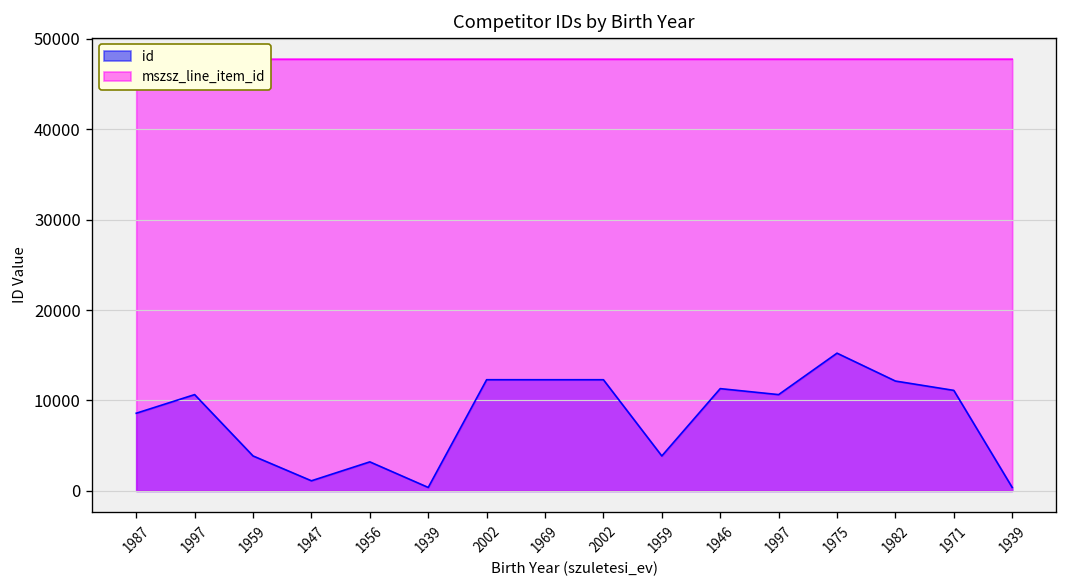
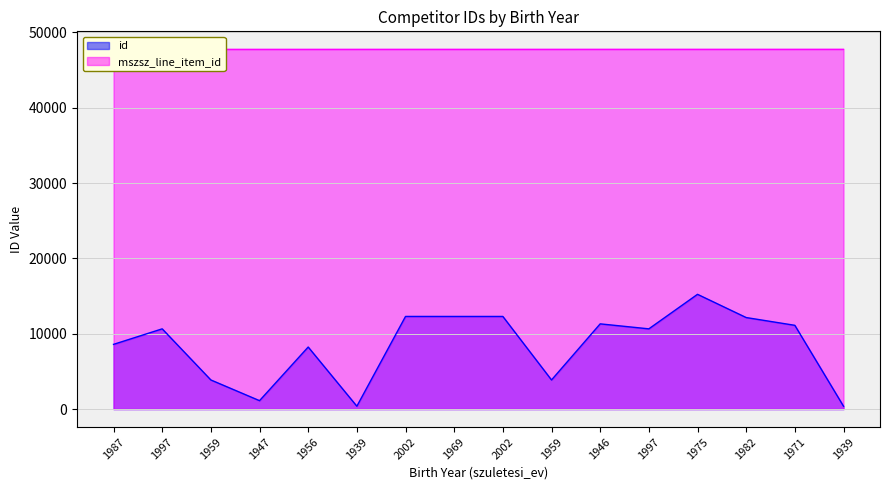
id, 1956: 3000 -> 8000
